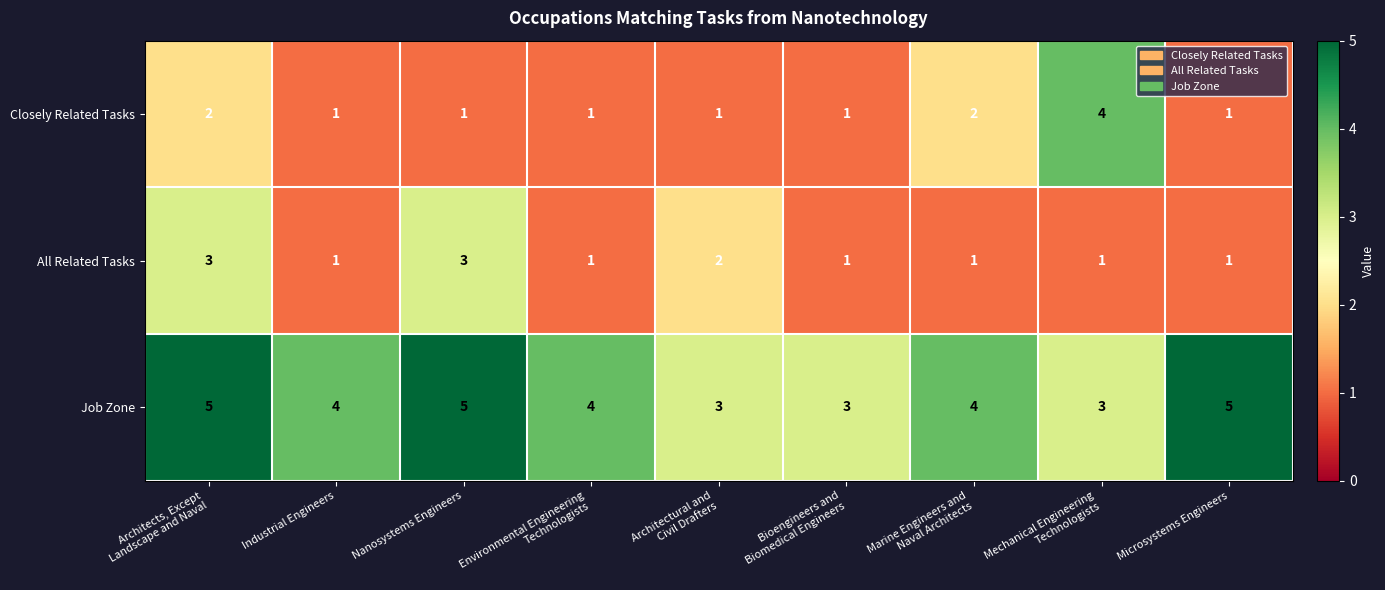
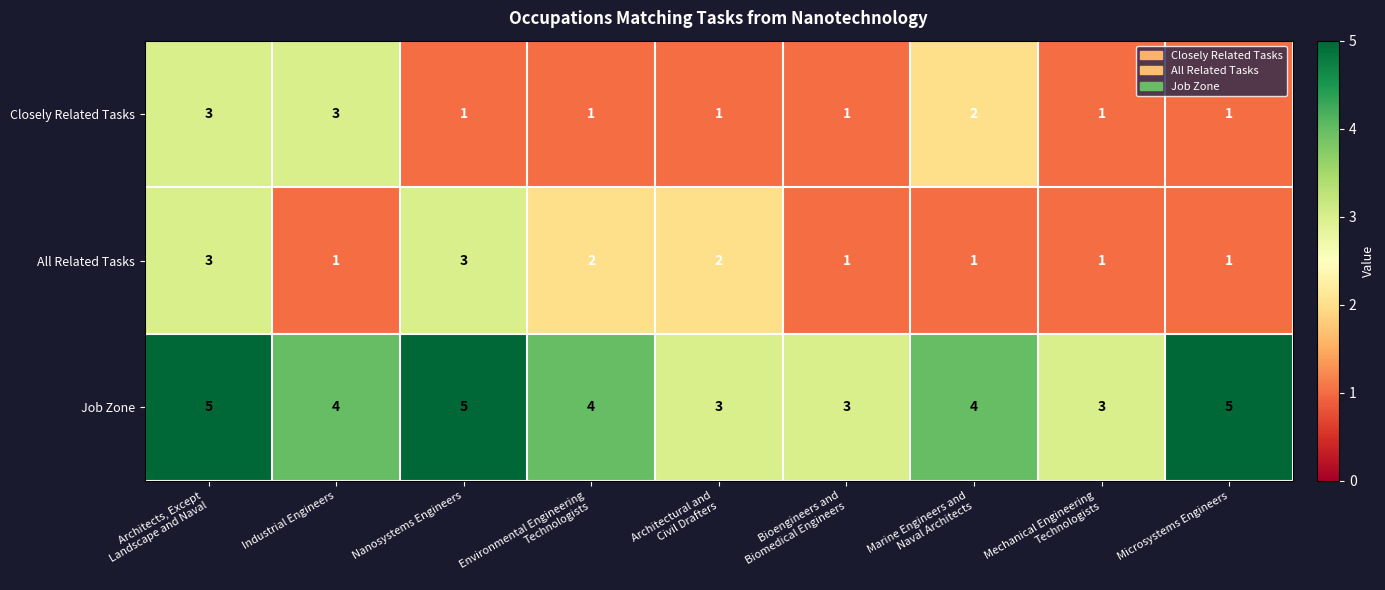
Closely Related Tasks, Architects, Except Landscape and Naval: 2 -> 3
Closely Related Tasks, Industrial Engineers: 1 -> 3
Closely Related Tasks, Mechanical Engineering Technologists: 4 -> 1
All Related Tasks, Environmental Engineering Technologists: 1 -> 2
